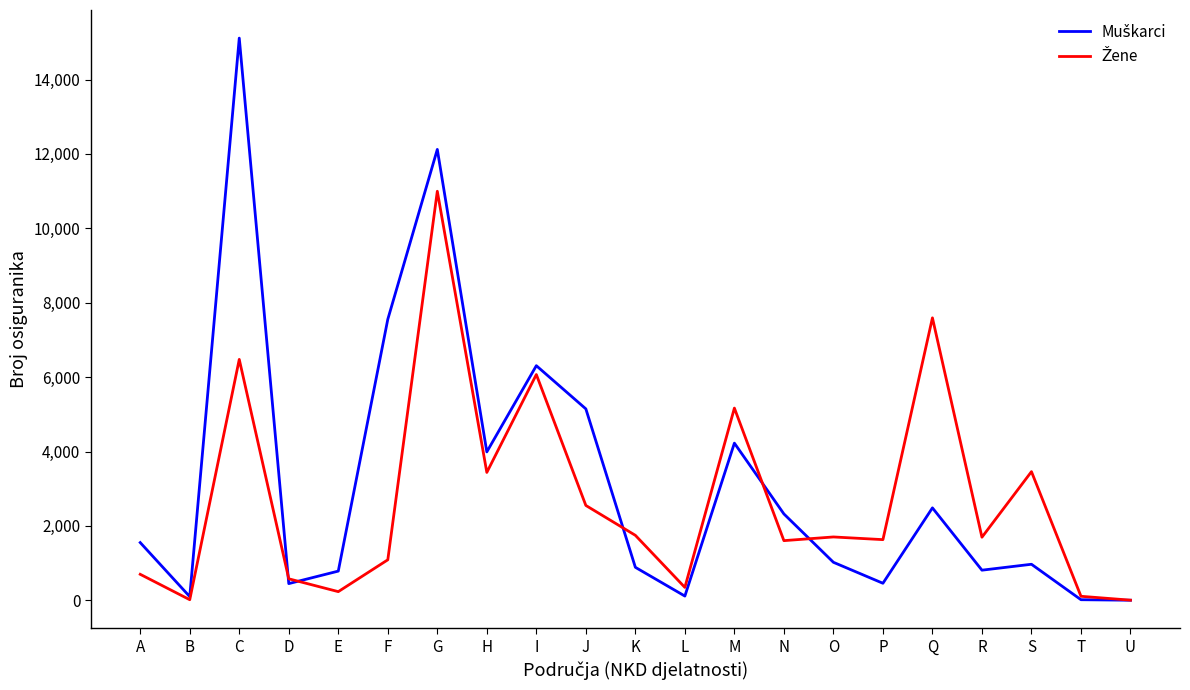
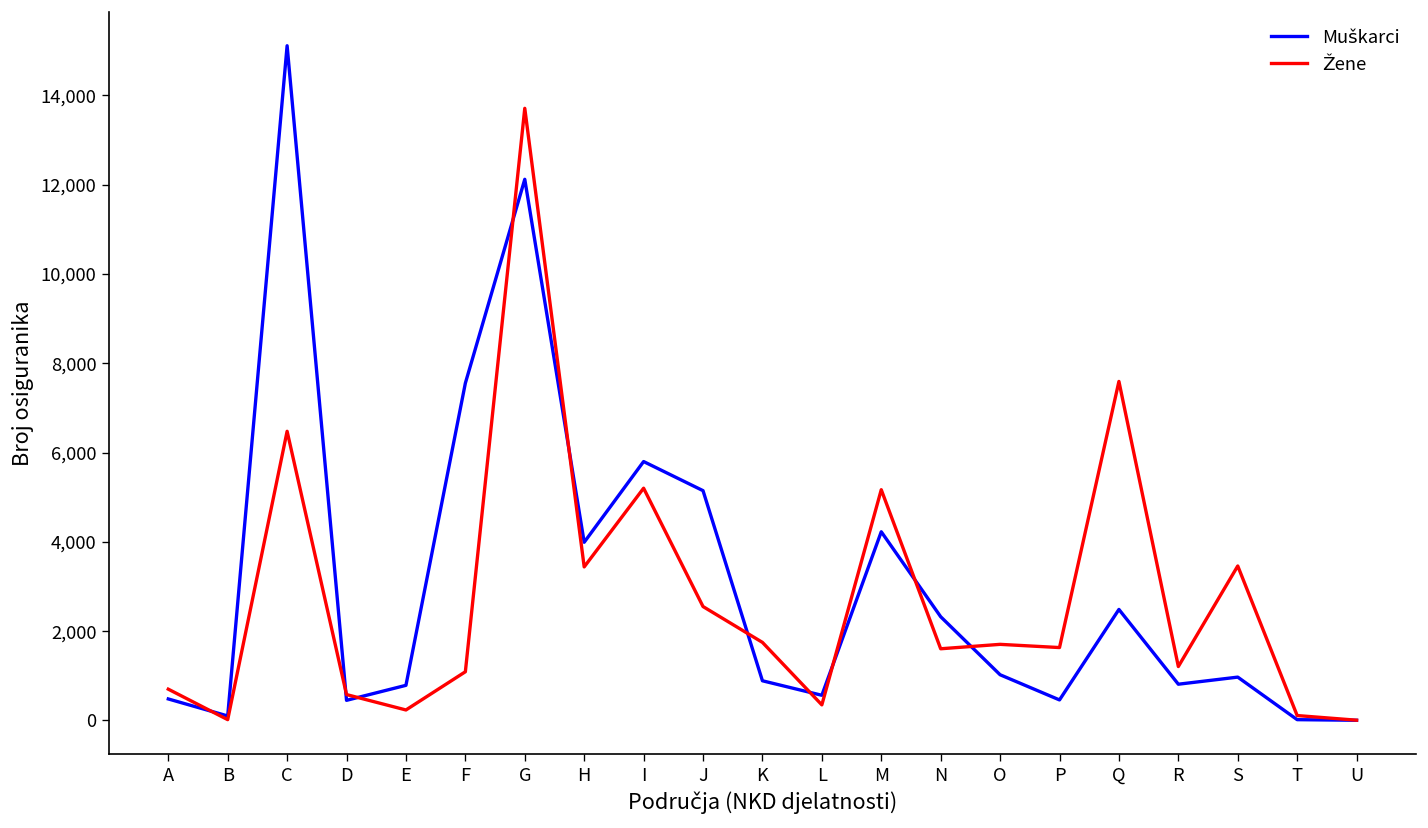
Muškarci, A: 1,600 -> 500
Žene, G: 11,000 -> 13,700
Muškarci, I: 6,300 -> 5,800
Žene, I: 6,100 -> 5,200
Muškarci, L: 100 -> 600
Žene, R: 1,700 -> 1,200
